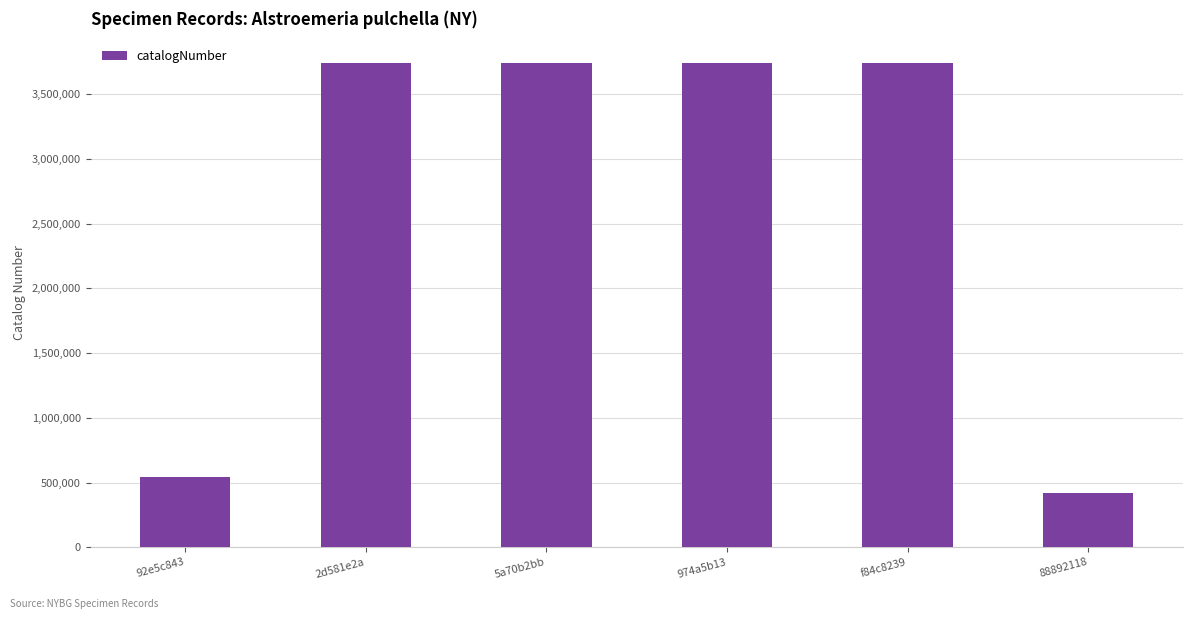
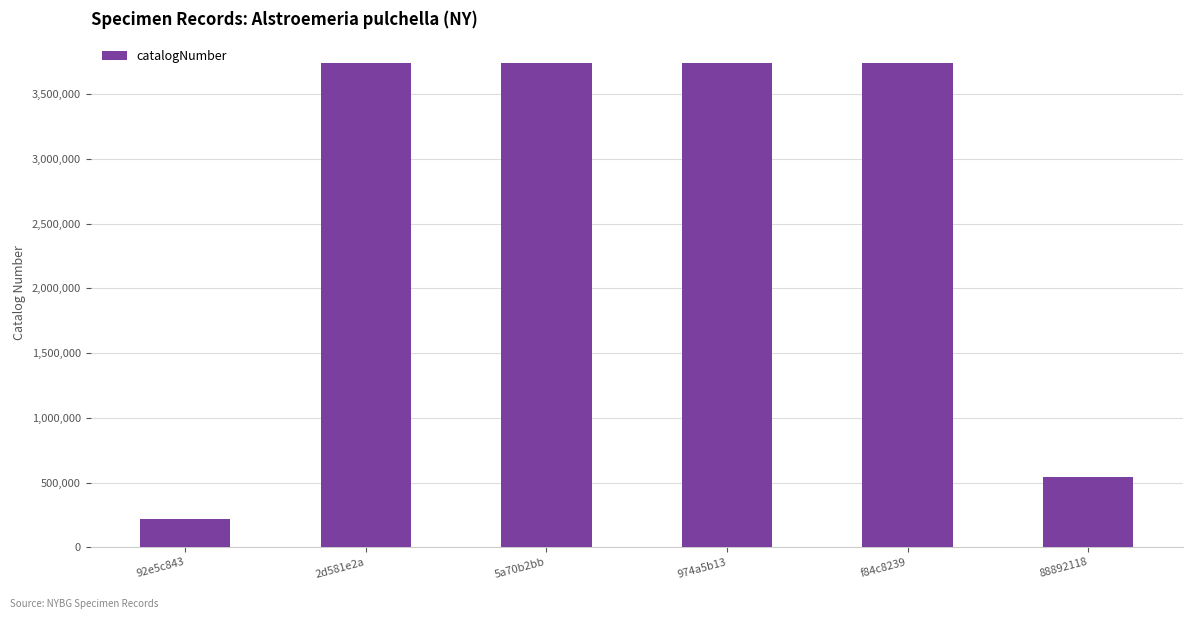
92e5c843: 550,000 -> 220,000
88892118: 420,000 -> 550,000
